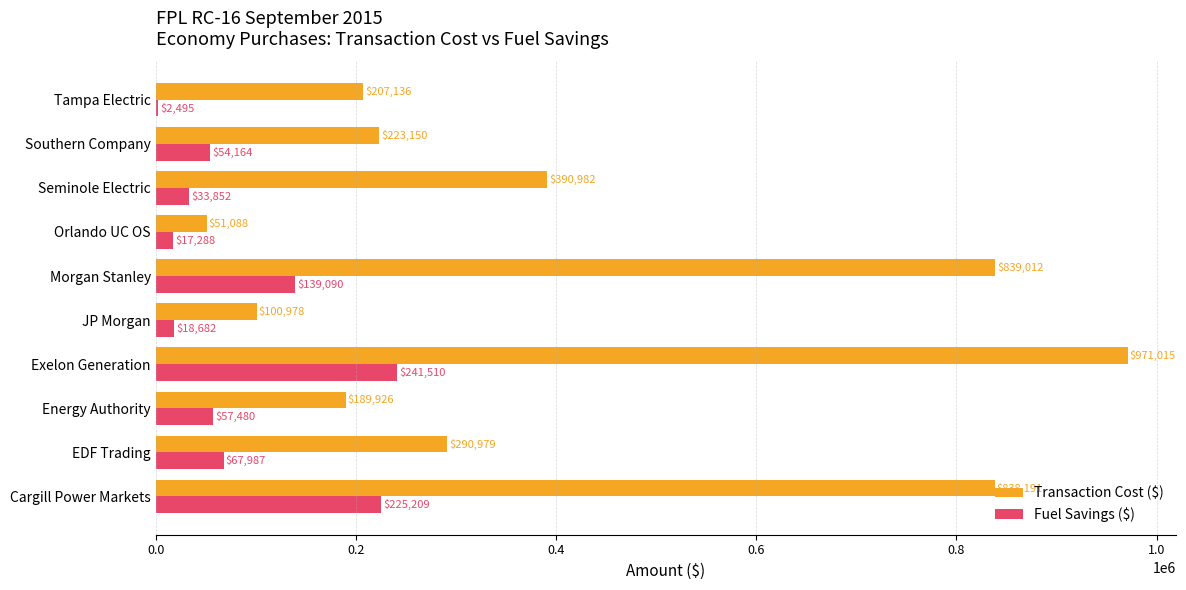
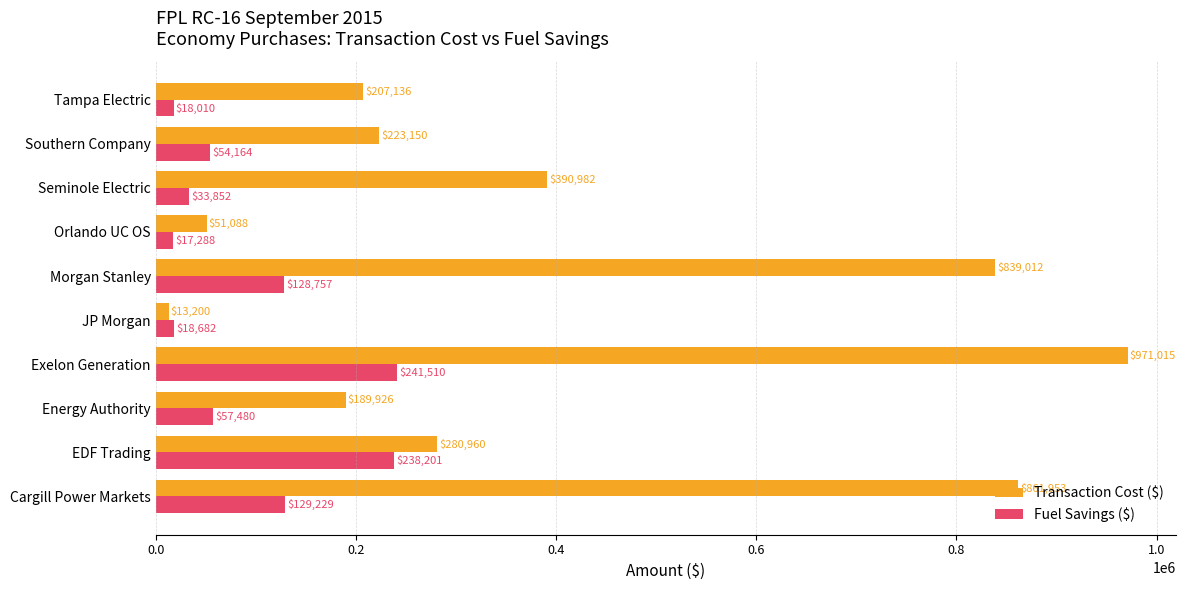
Fuel Savings ($), Tampa Electric: $2,495 -> $18,010
Fuel Savings ($), Morgan Stanley: $139,090 -> $128,757
Transaction Cost ($), JP Morgan: $100,978 -> $13,200
Transaction Cost ($), EDF Trading: $290,979 -> $280,960
Fuel Savings ($), EDF Trading: $67,987 -> $238,201
Transaction Cost ($), Cargill Power Markets: $838,191 -> $861,953
Fuel Savings ($), Cargill Power Markets: $225,209 -> $129,229
